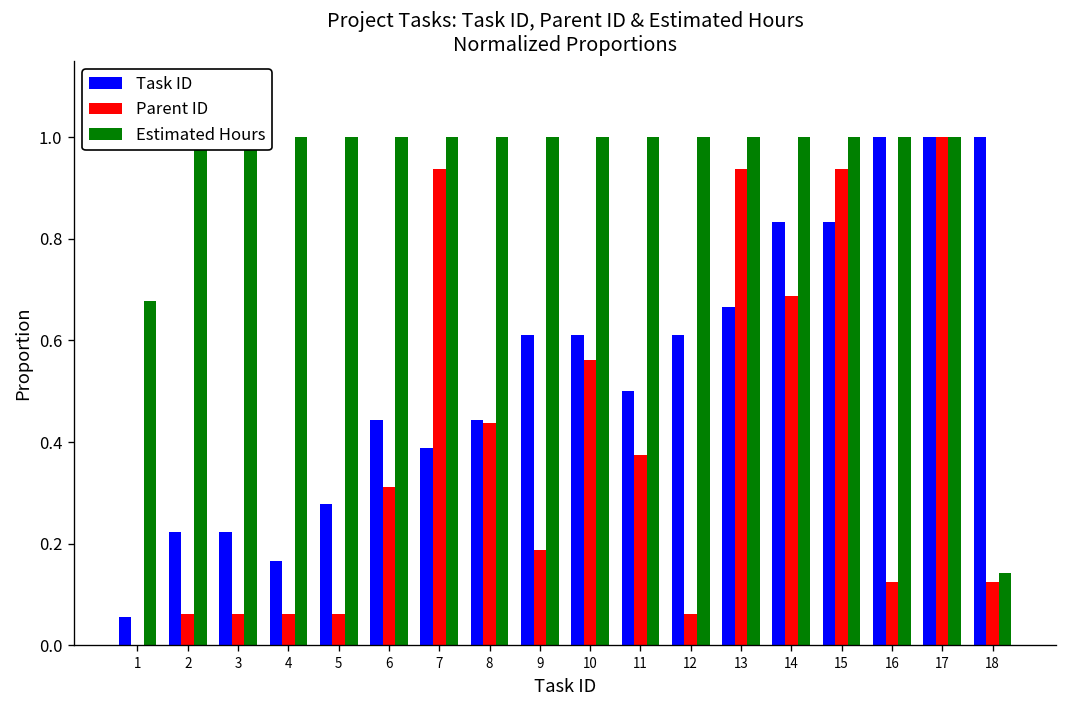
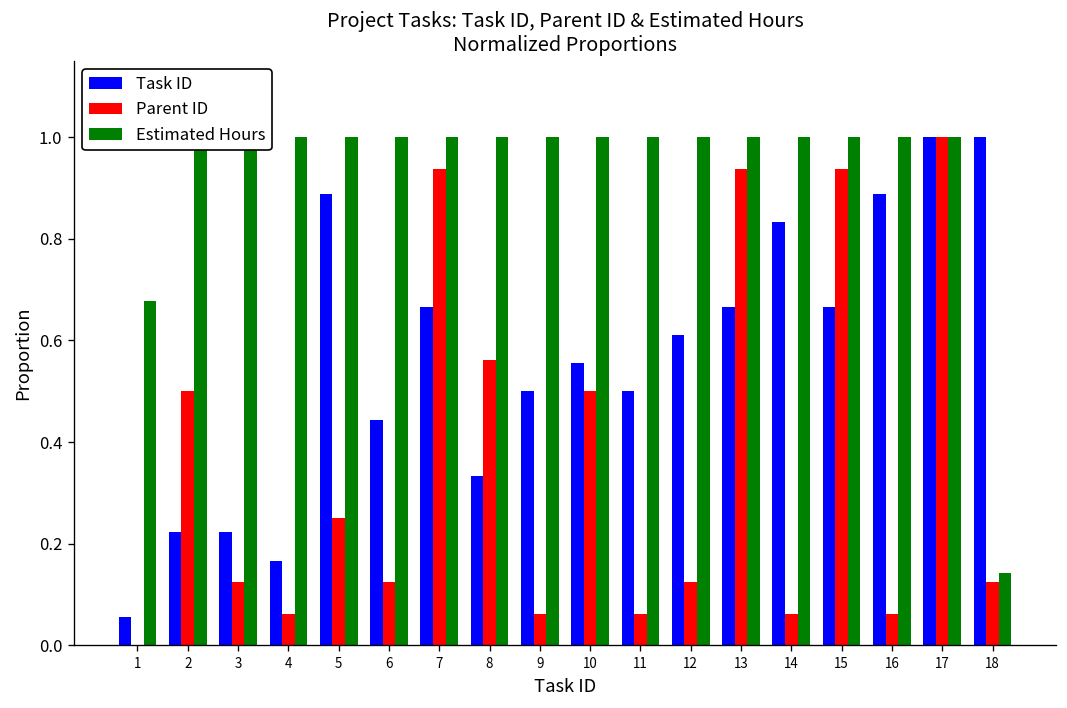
Parent ID, 2: 0.06 -> 0.50
Parent ID, 3: 0.06 -> 0.13
Task ID, 5: 0.28 -> 0.89
Parent ID, 5: 0.06 -> 0.25
Parent ID, 6: 0.31 -> 0.13
Task ID, 7: 0.39 -> 0.67
Task ID, 8: 0.44 -> 0.33
Parent ID, 8: 0.44 -> 0.56
Task ID, 9: 0.61 -> 0.50
Parent ID, 9: 0.19 -> 0.06
Task ID, 10: 0.61 -> 0.56
Parent ID, 10: 0.56 -> 0.50
Parent ID, 11: 0.38 -> 0.06
Parent ID, 12: 0.06 -> 0.13
Parent ID, 14: 0.69 -> 0.06
Task ID, 15: 0.83 -> 0.67
Task ID, 16: 1.00 -> 0.89
Parent ID, 16: 0.13 -> 0.06
